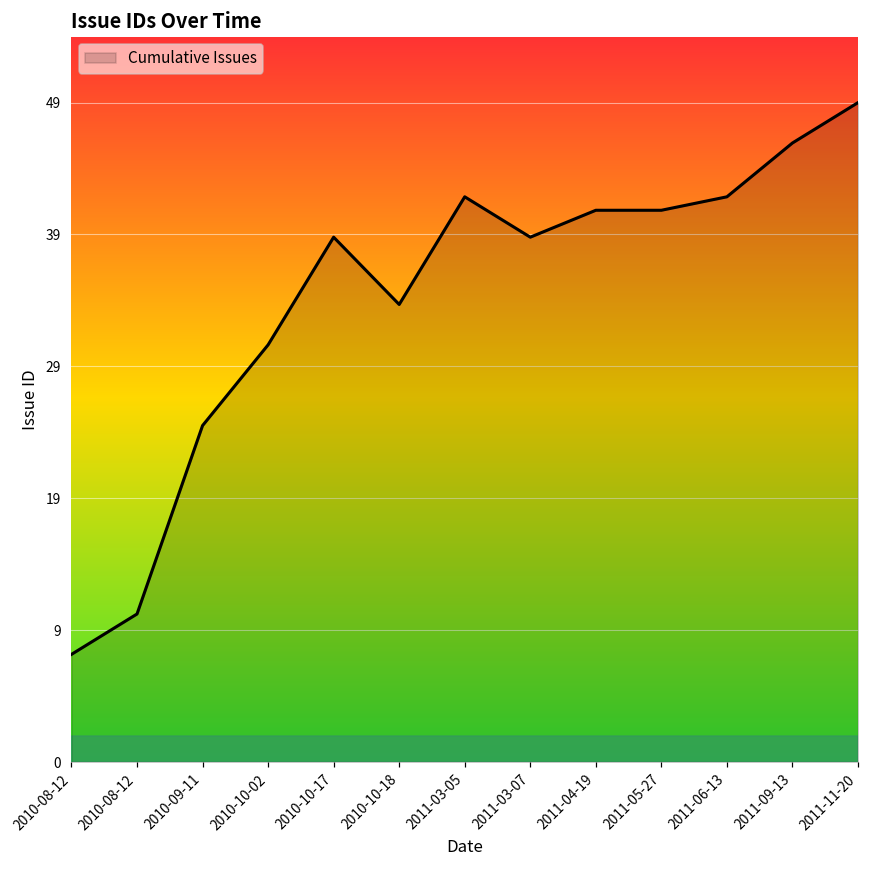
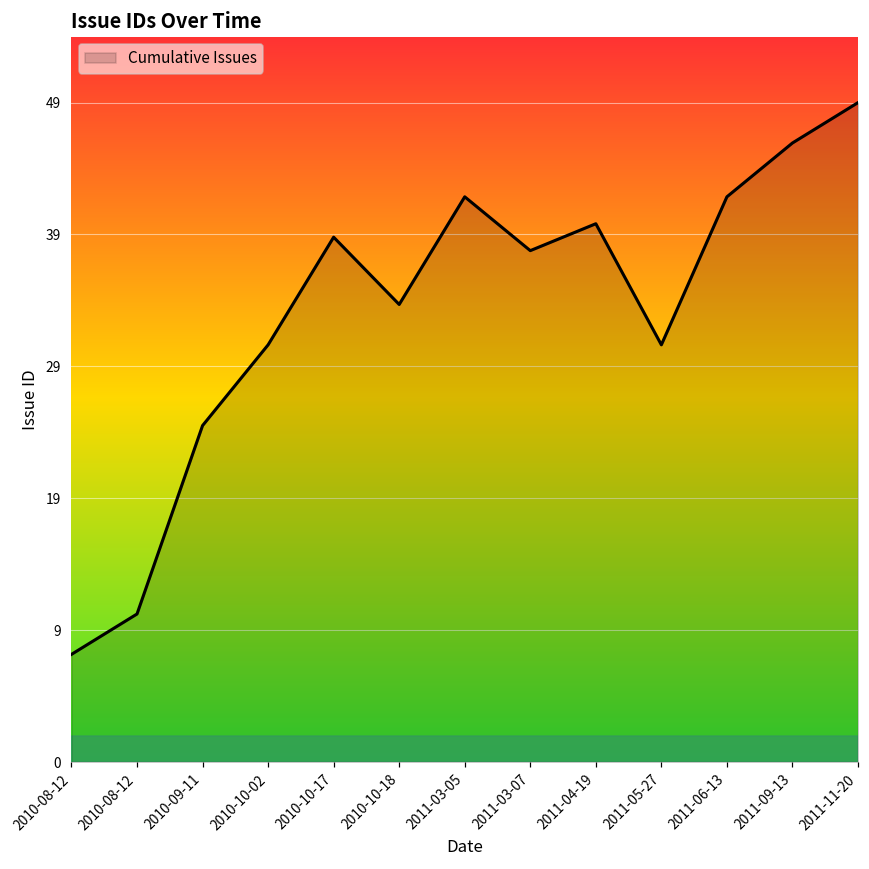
2011-03-07: 39 -> 38
2011-04-19: 41 -> 40
2011-05-27: 41 -> 31
